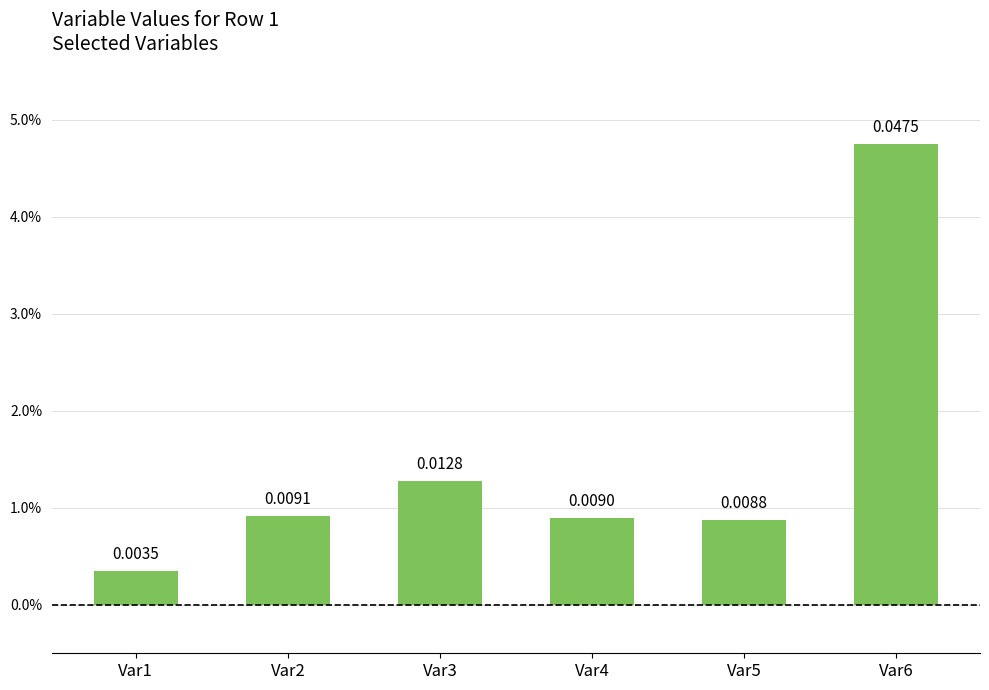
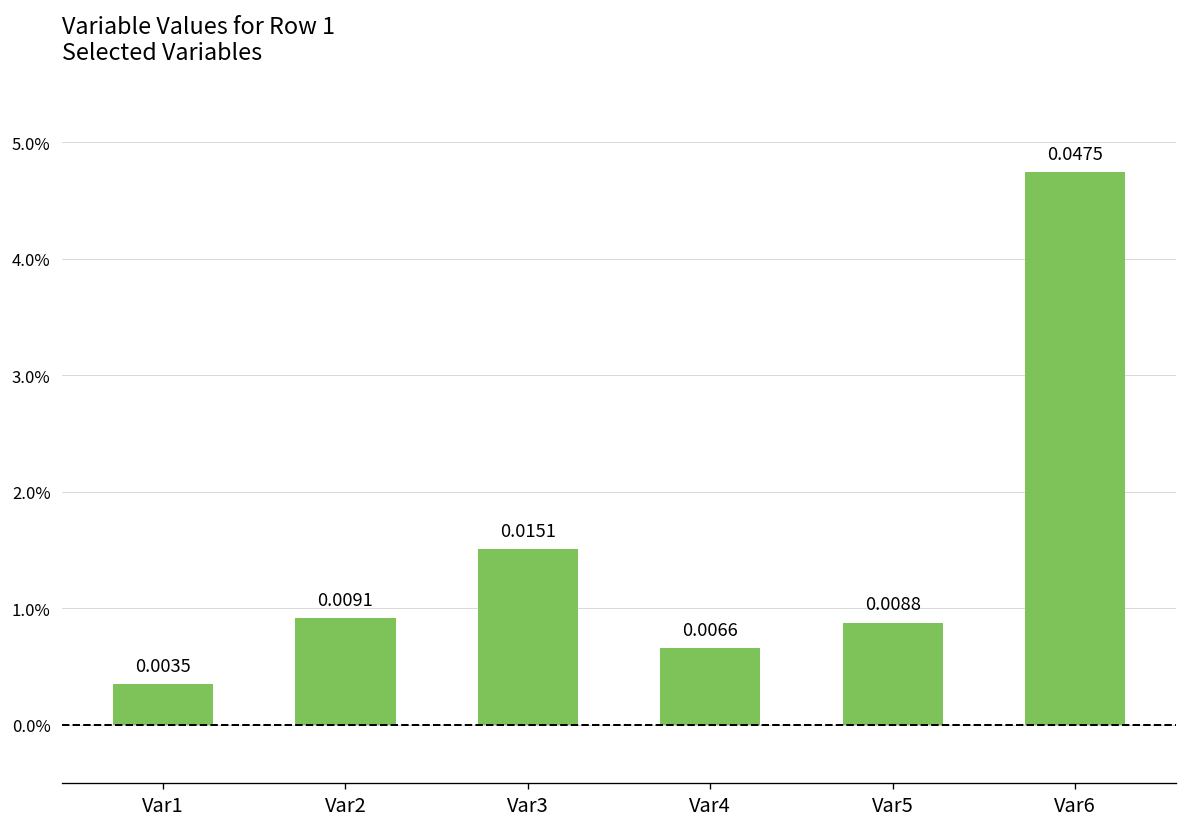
Var3: 0.0128 -> 0.0151
Var4: 0.0090 -> 0.0066
